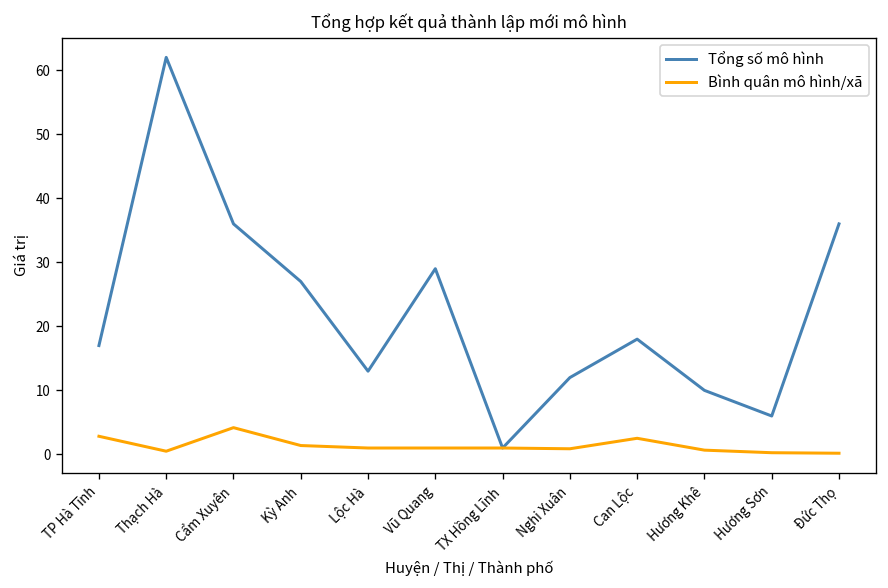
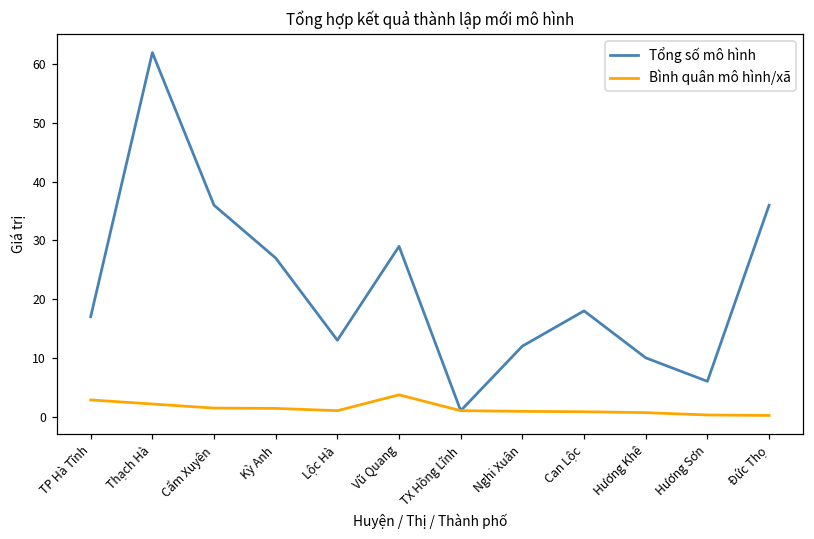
Bình quân mô hình/xã, Thạch Hà: 1 -> 2
Bình quân mô hình/xã, Cẩm Xuyên: 4 -> 1
Bình quân mô hình/xã, Vũ Quang: 1 -> 4
Bình quân mô hình/xã, Can Lộc: 3 -> 1
